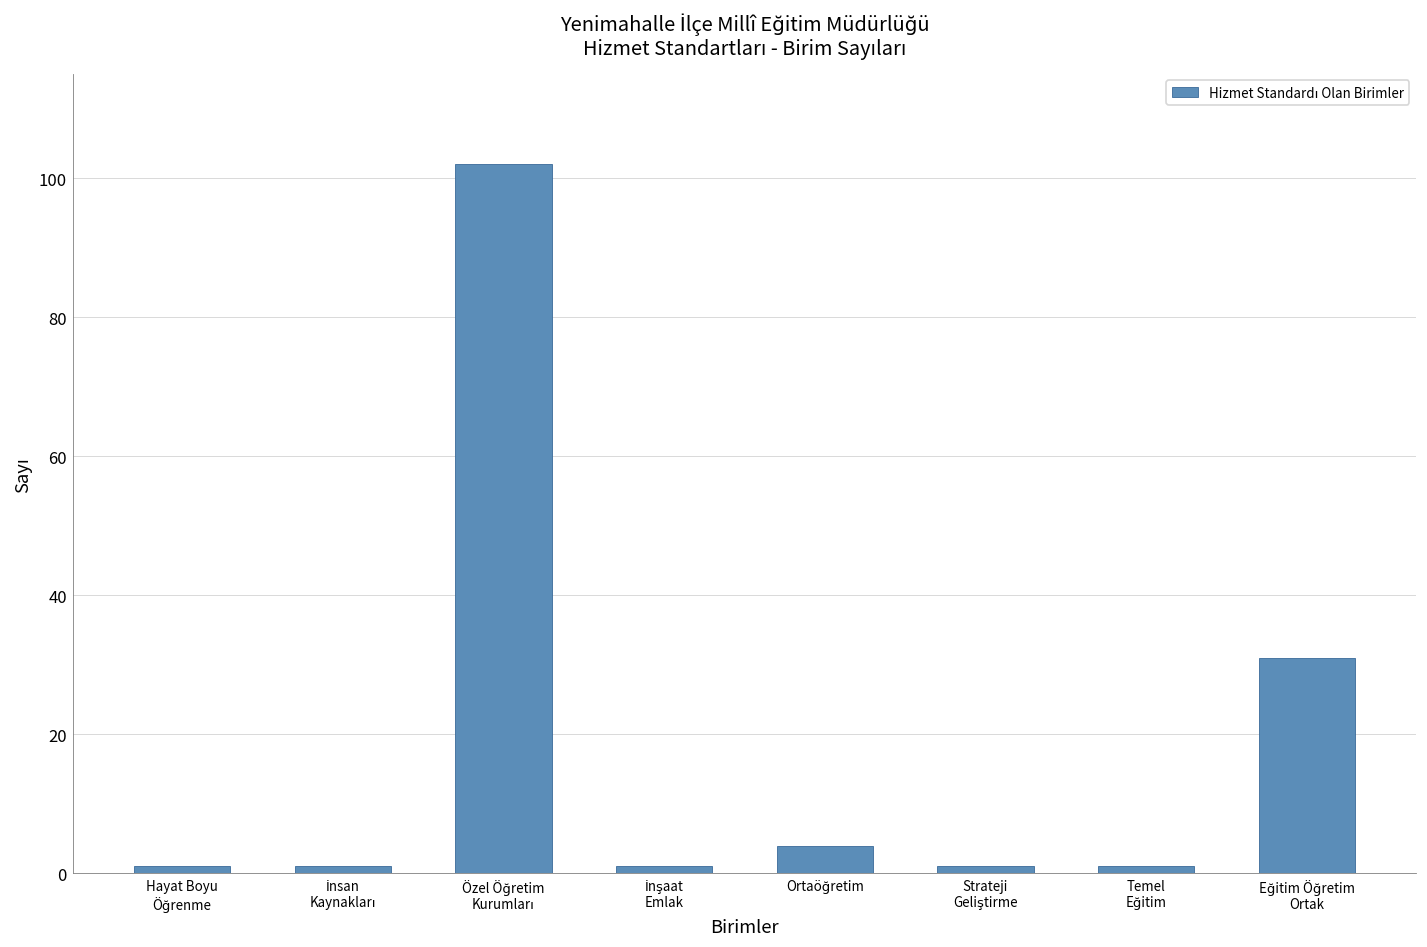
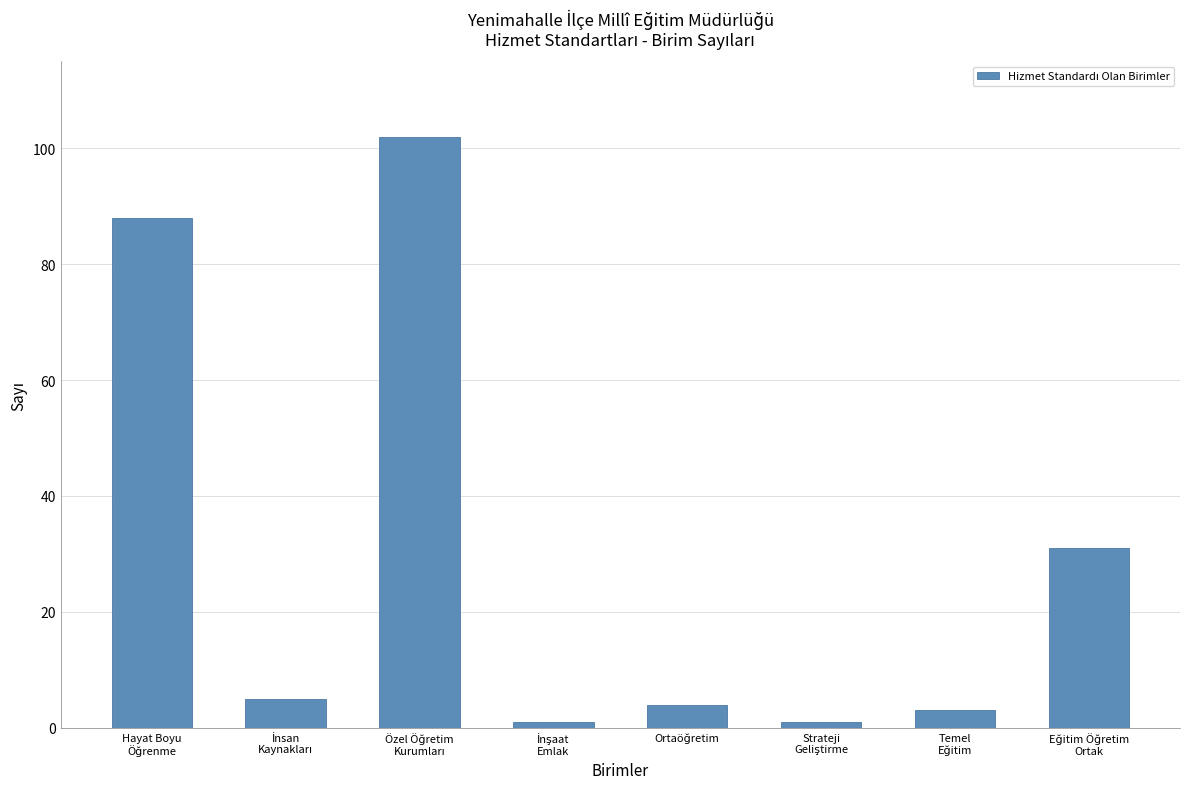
Hayat Boyu Öğrenme: 1 -> 88
İnsan Kaynakları: 1 -> 5
Temel Eğitim: 1 -> 3
